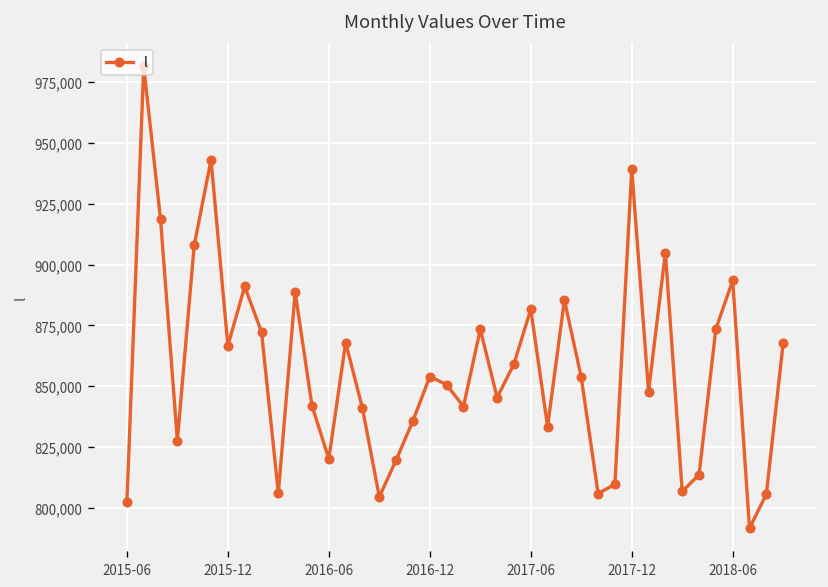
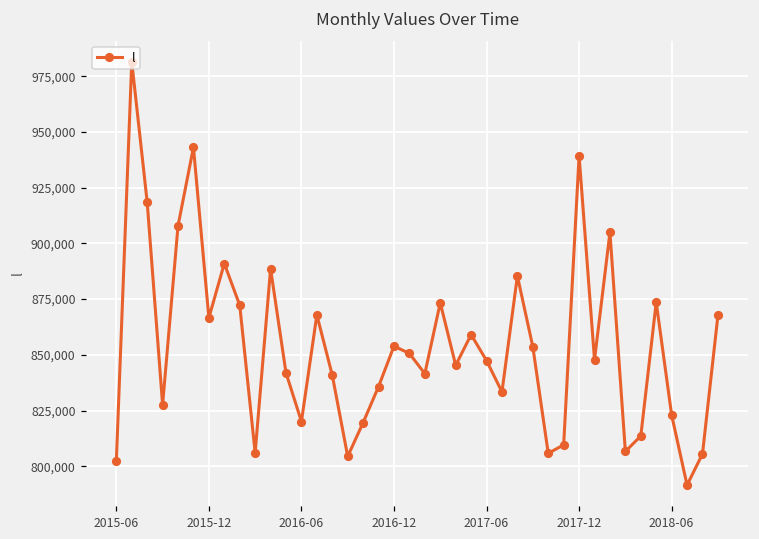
2017-06: 882,000 -> 847,000
2018-06: 893,000 -> 823,000
